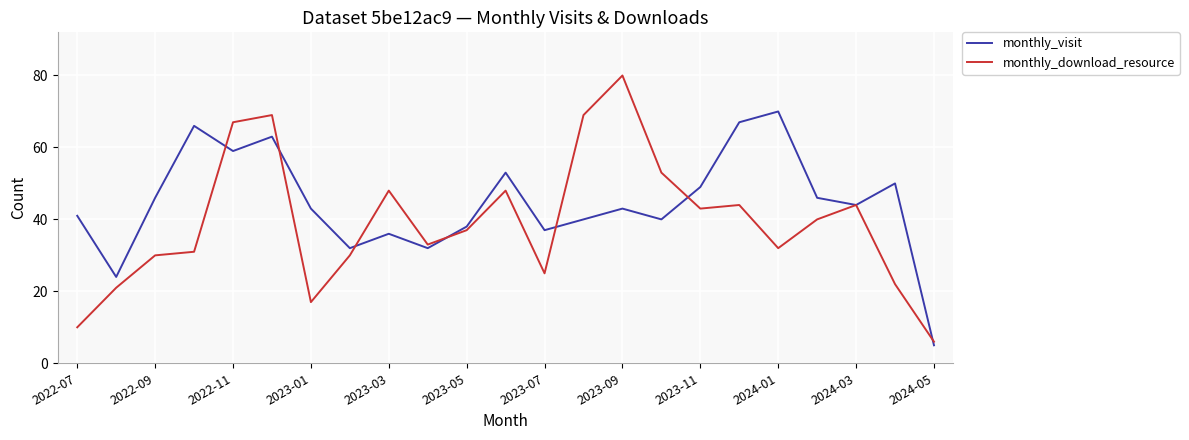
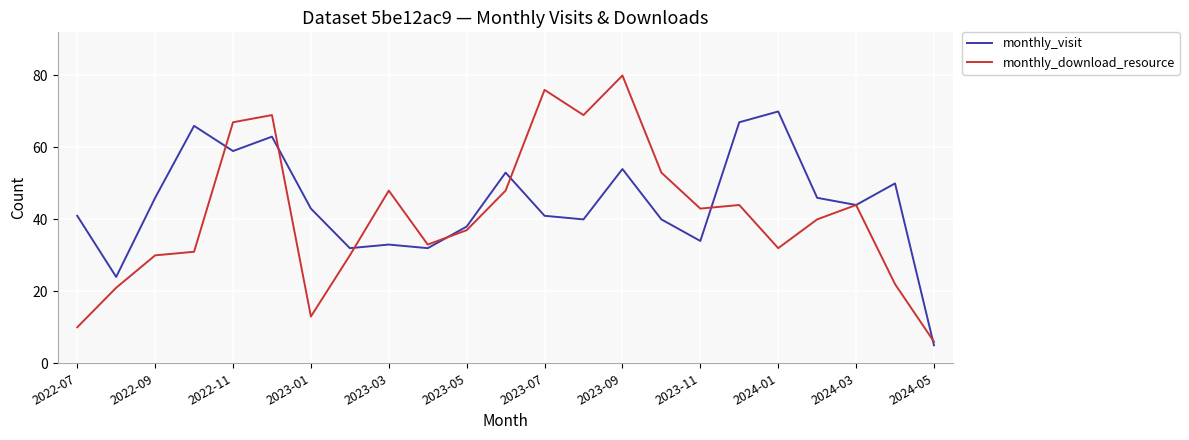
monthly_download_resource, 2023-01: 17 -> 13
monthly_visit, 2023-03: 36 -> 33
monthly_visit, 2023-07: 37 -> 41
monthly_download_resource, 2023-07: 25 -> 76
monthly_visit, 2023-09: 43 -> 54
monthly_visit, 2023-11: 49 -> 34
